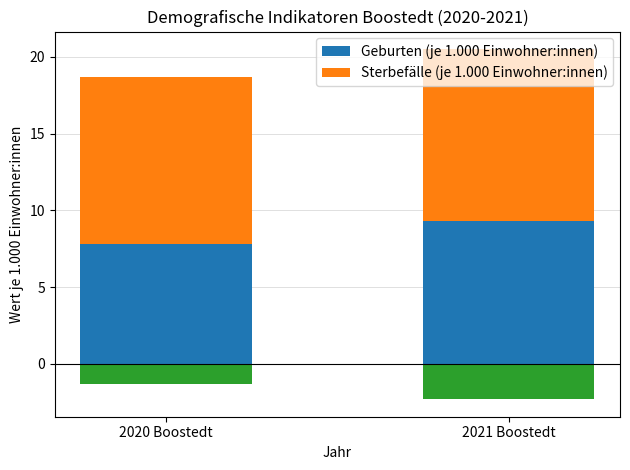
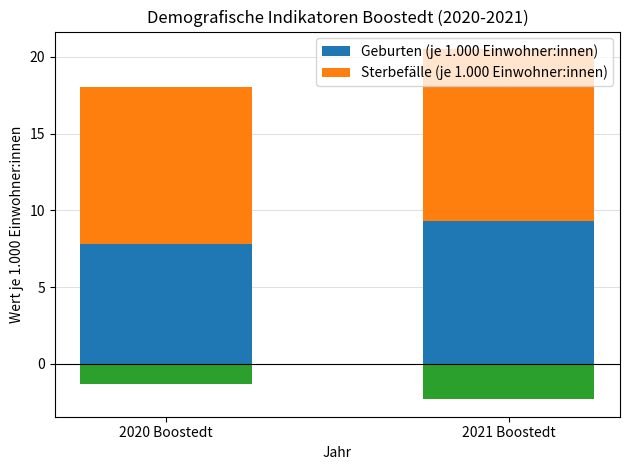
Sterbefälle (je 1.000 Einwohner:innen), 2020 Boostedt: 10.9 -> 10.2
